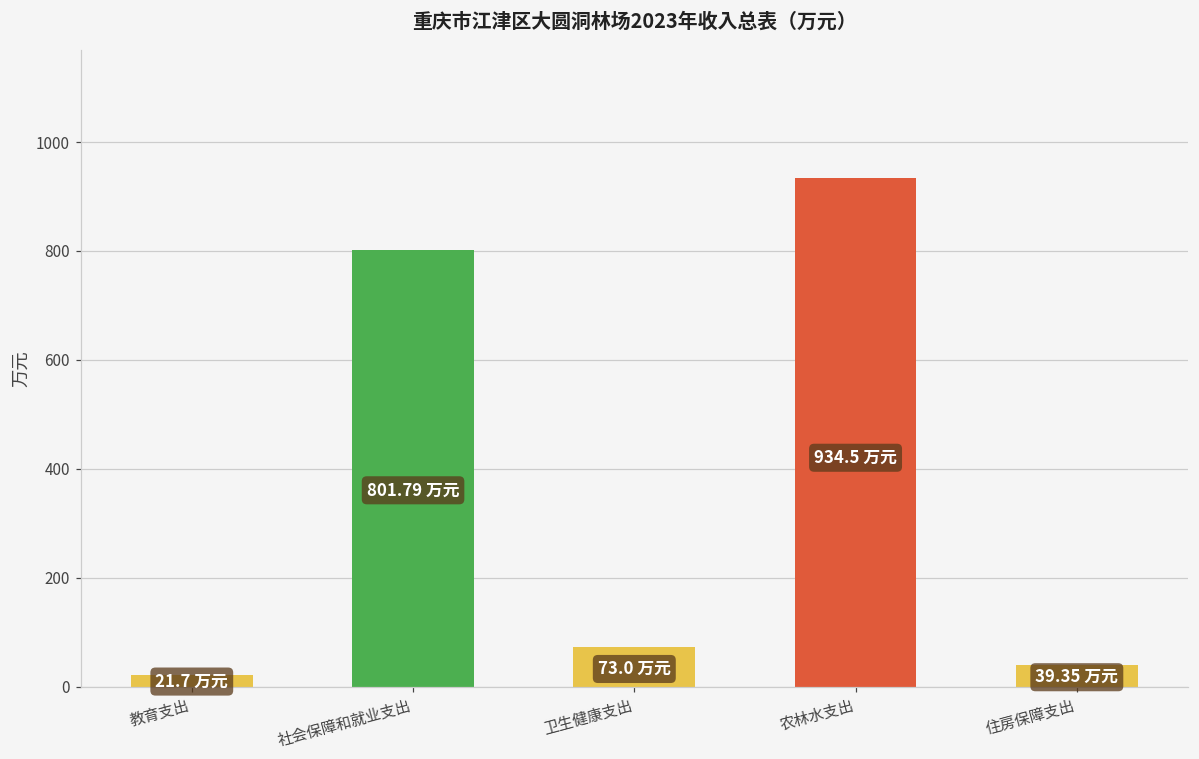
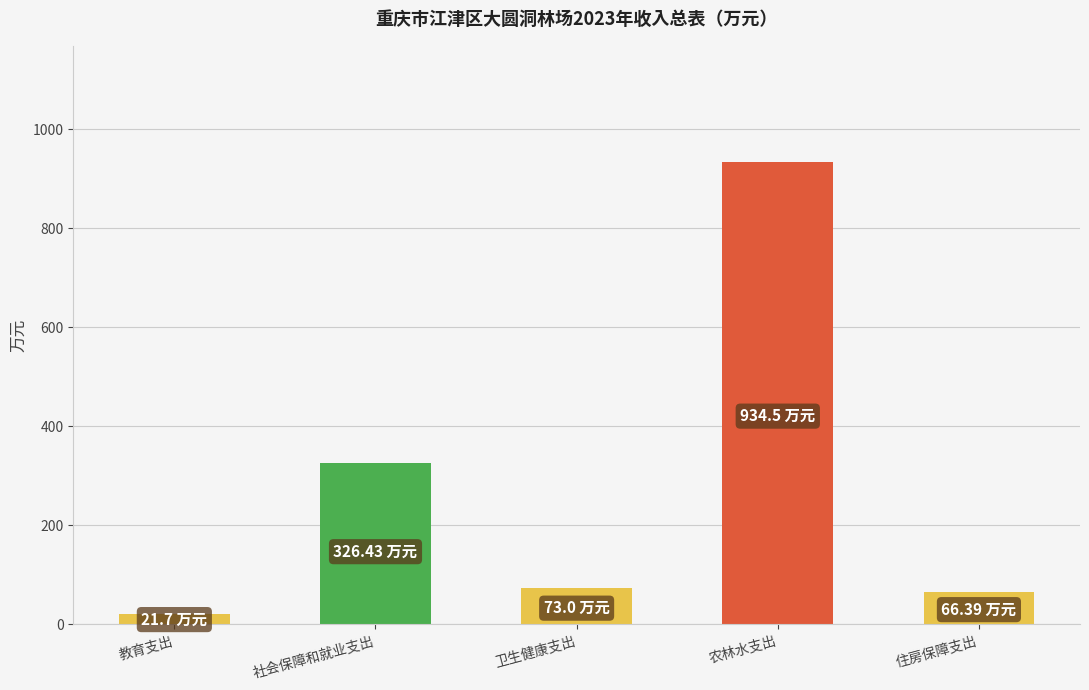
社会保障和就业支出: 801.79 -> 326.43
住房保障支出: 39.35 -> 66.39
